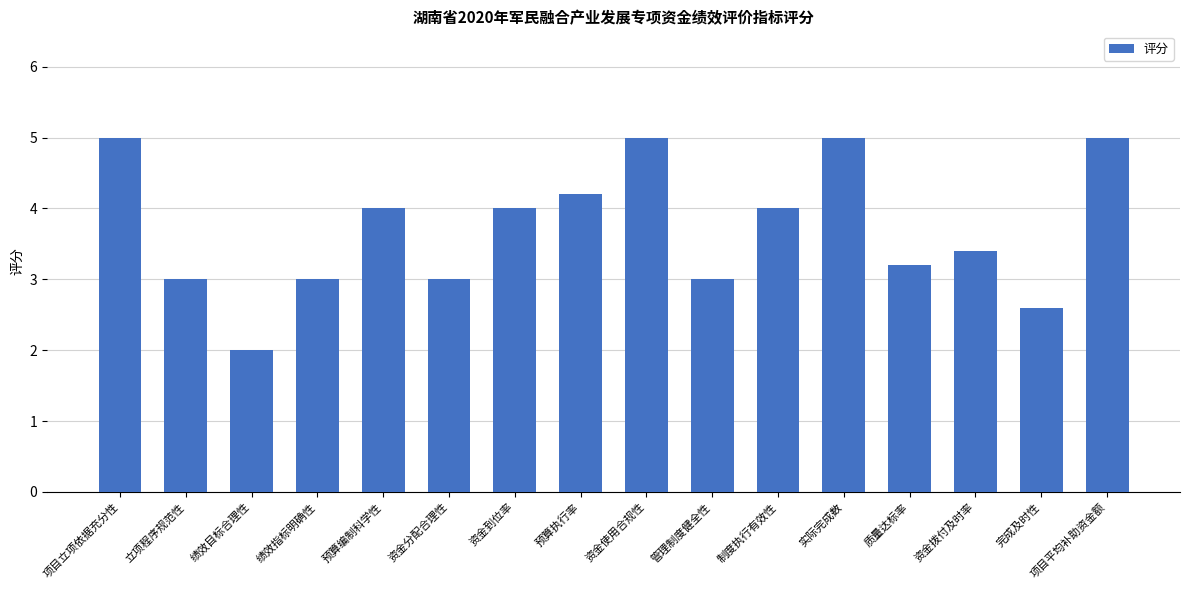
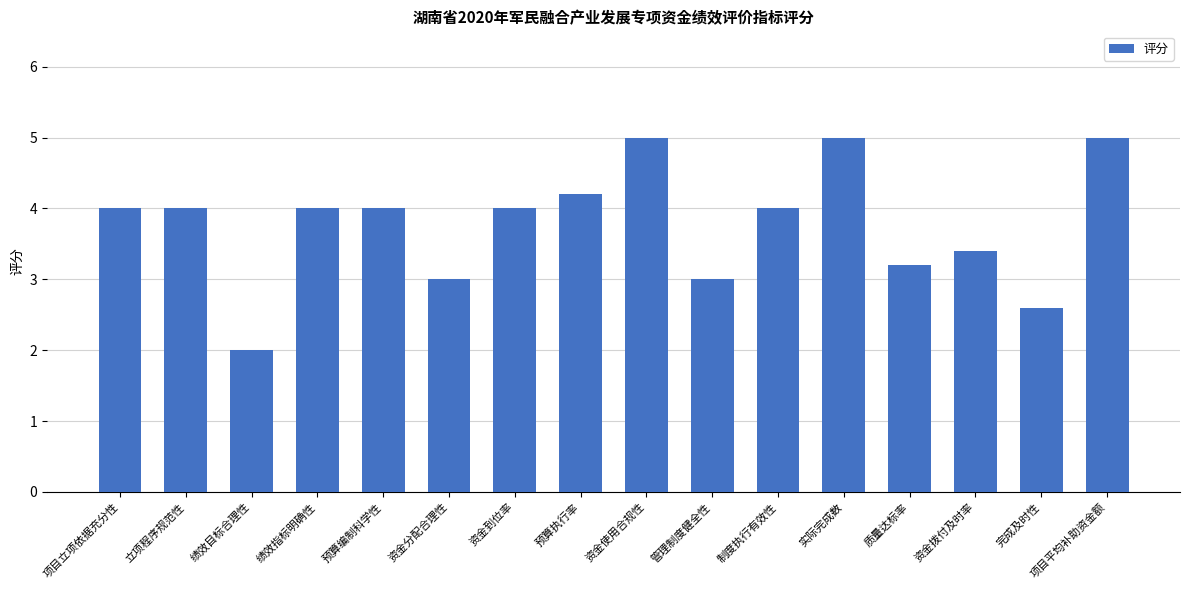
项目立项依据充分性: 5 -> 4
立项程序规范性: 3 -> 4
绩效指标明确性: 3 -> 4
